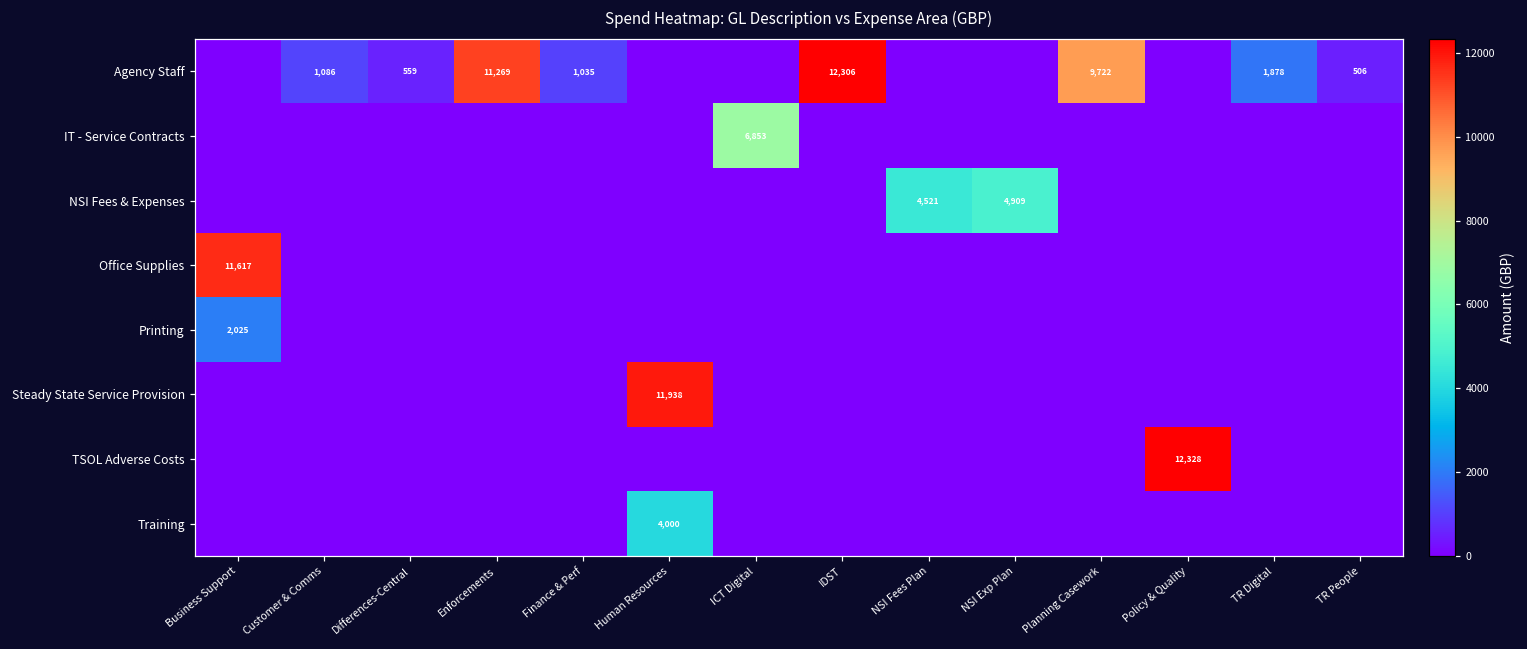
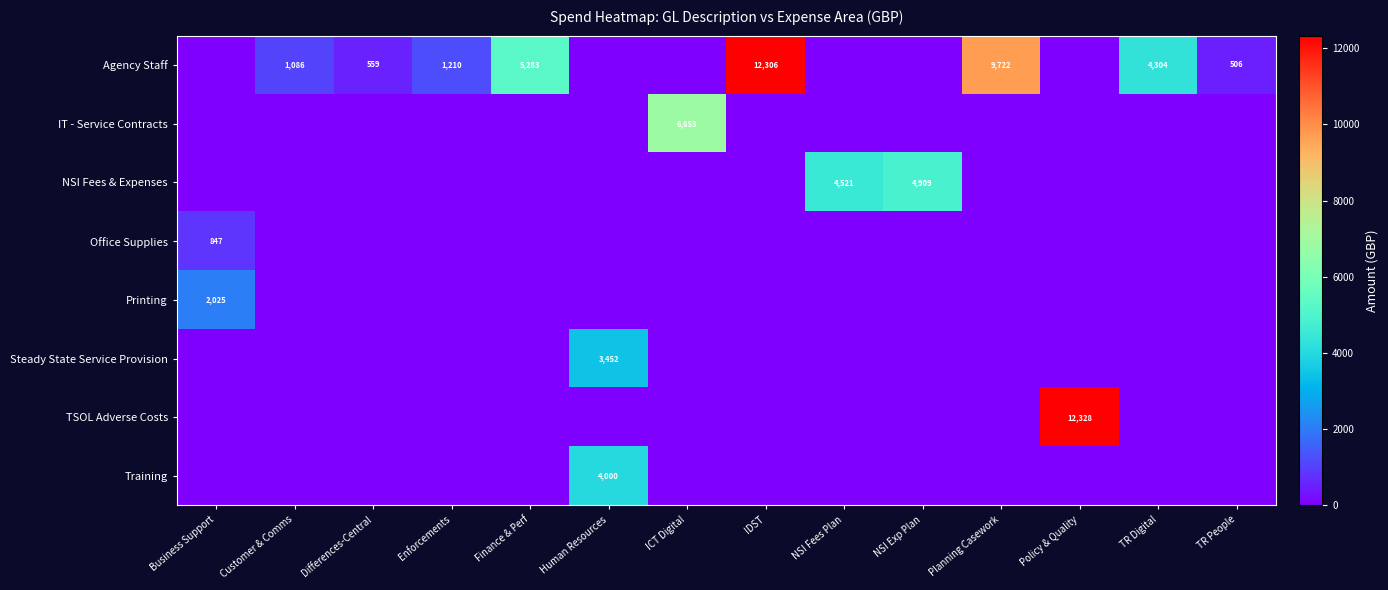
Agency Staff, Enforcements: 11,269 -> 1,210
Agency Staff, Finance & Perf: 1,035 -> 5,283
Agency Staff, TR Digital: 1,878 -> 4,304
Office Supplies, Business Support: 11,617 -> 847
Steady State Service Provision, Human Resources: 11,938 -> 3,452
